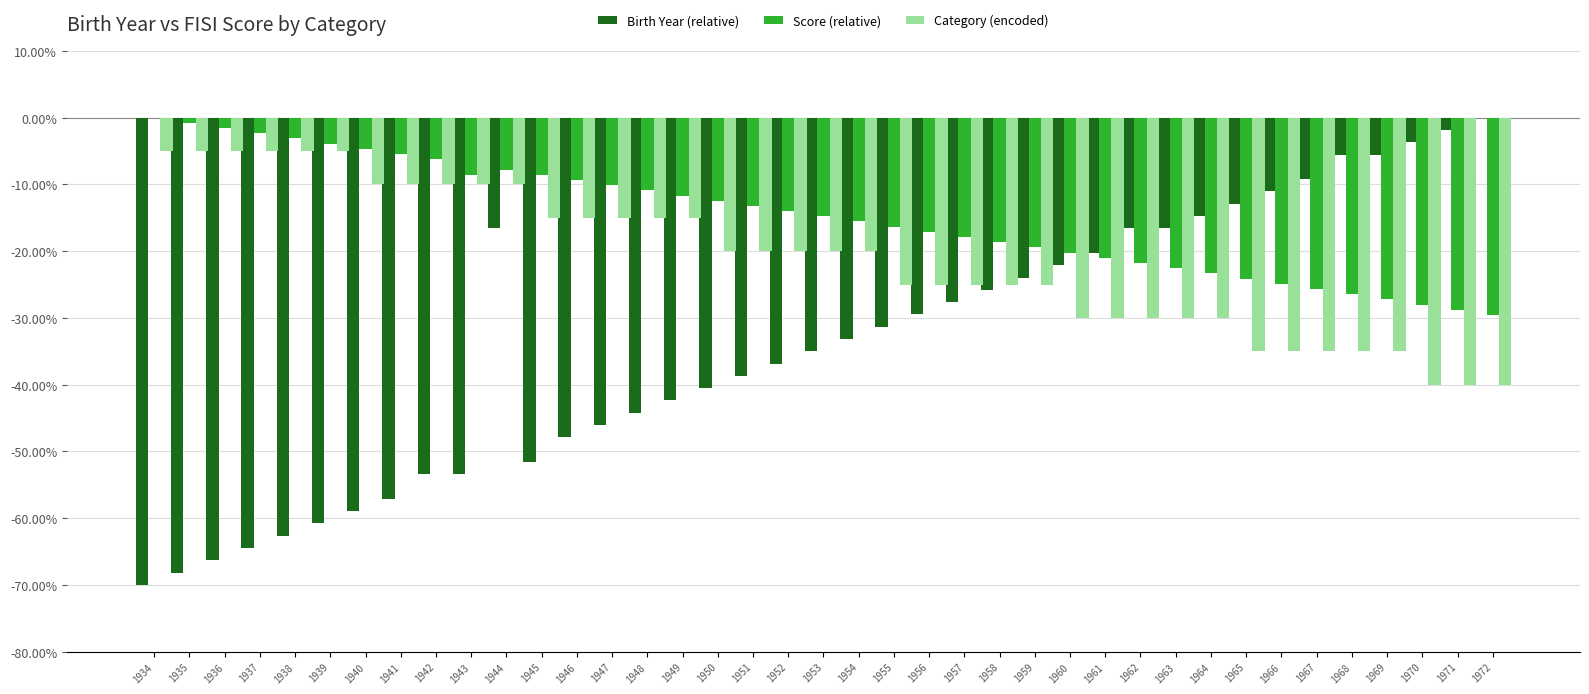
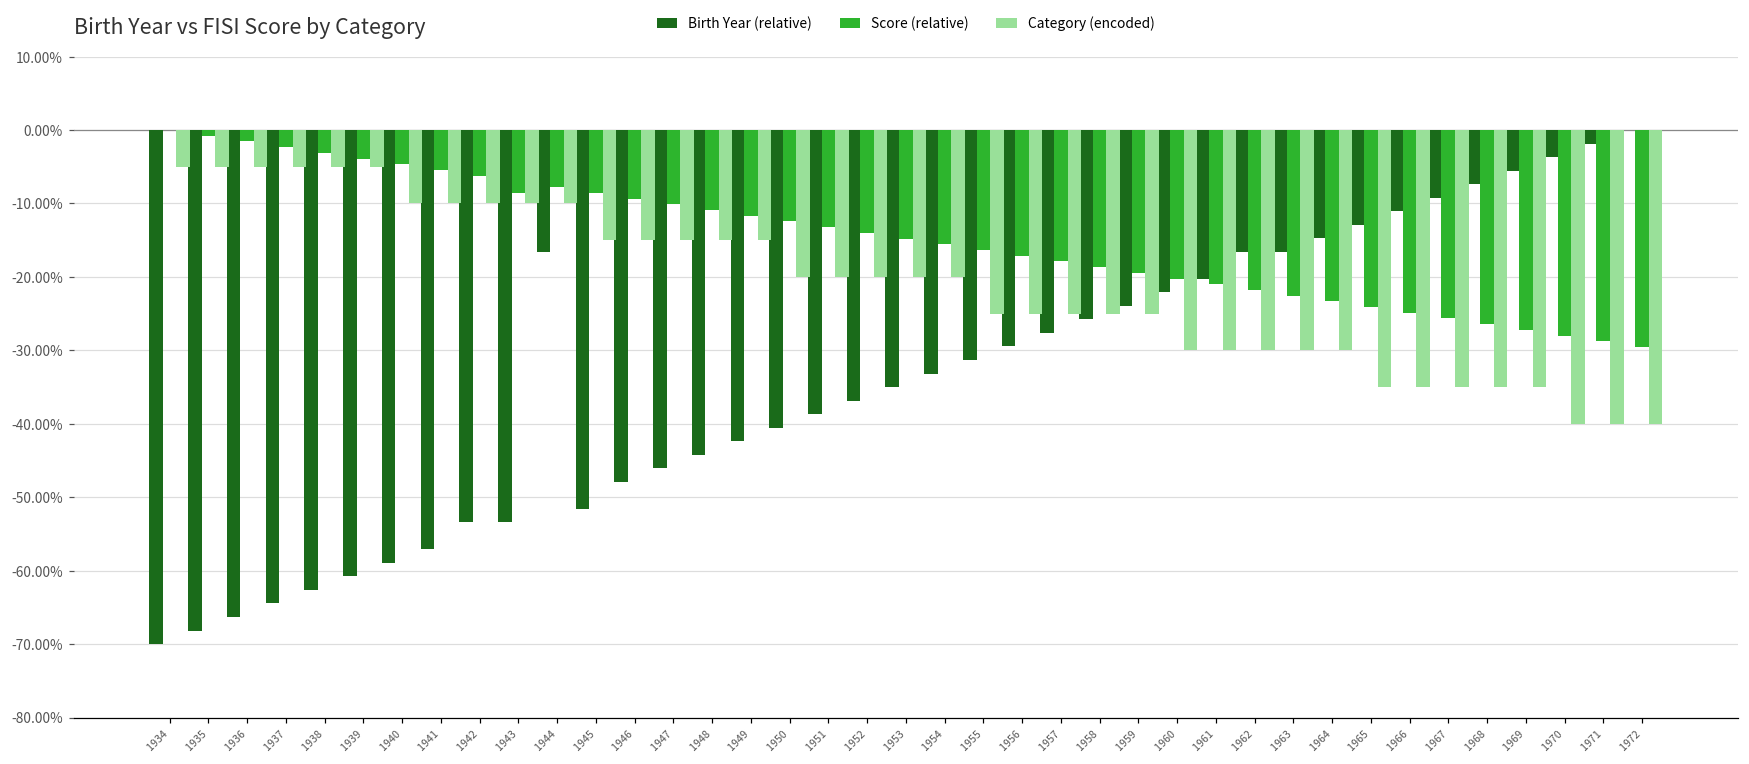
Birth Year (relative), 1968: -6% -> -7%
